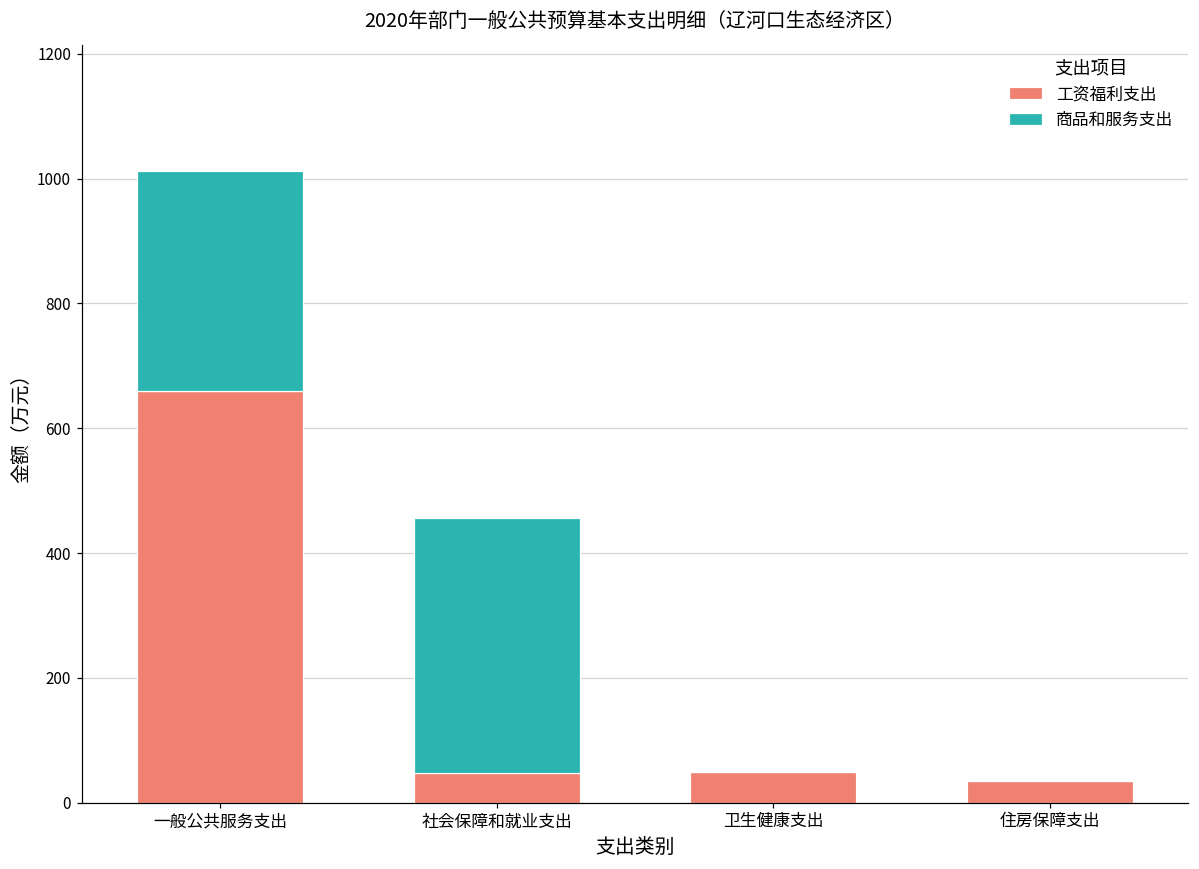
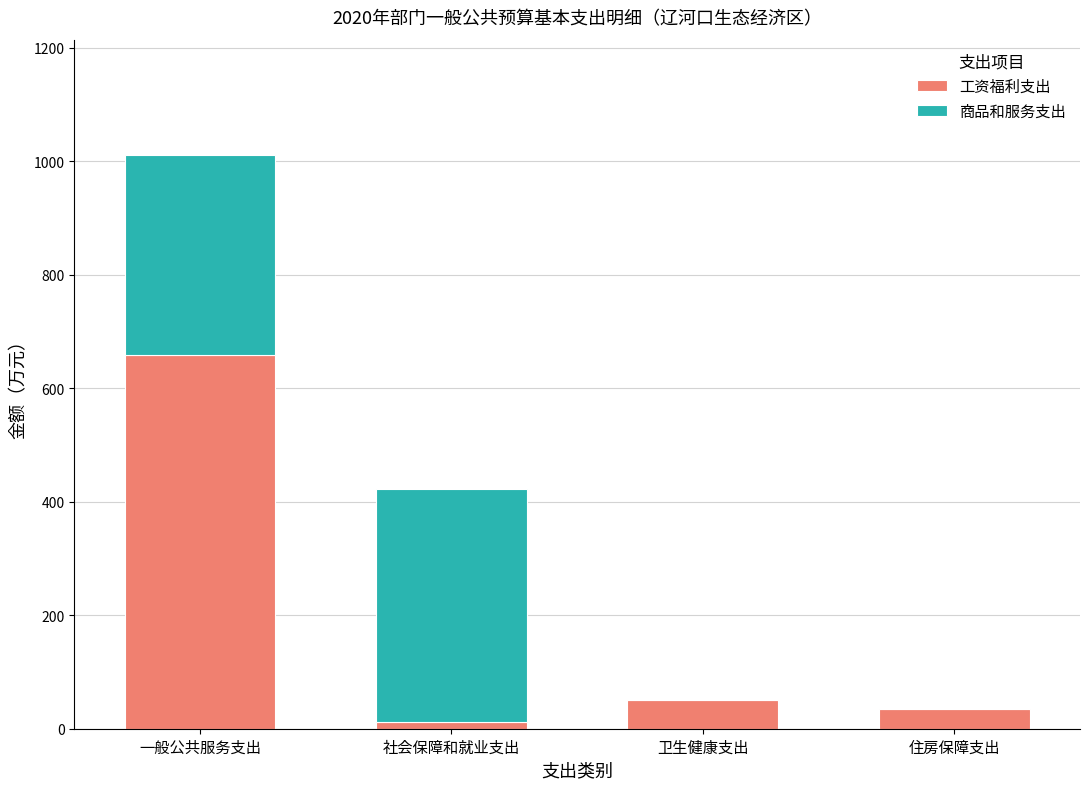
工资福利支出, 社会保障和就业支出: 50 -> 10
